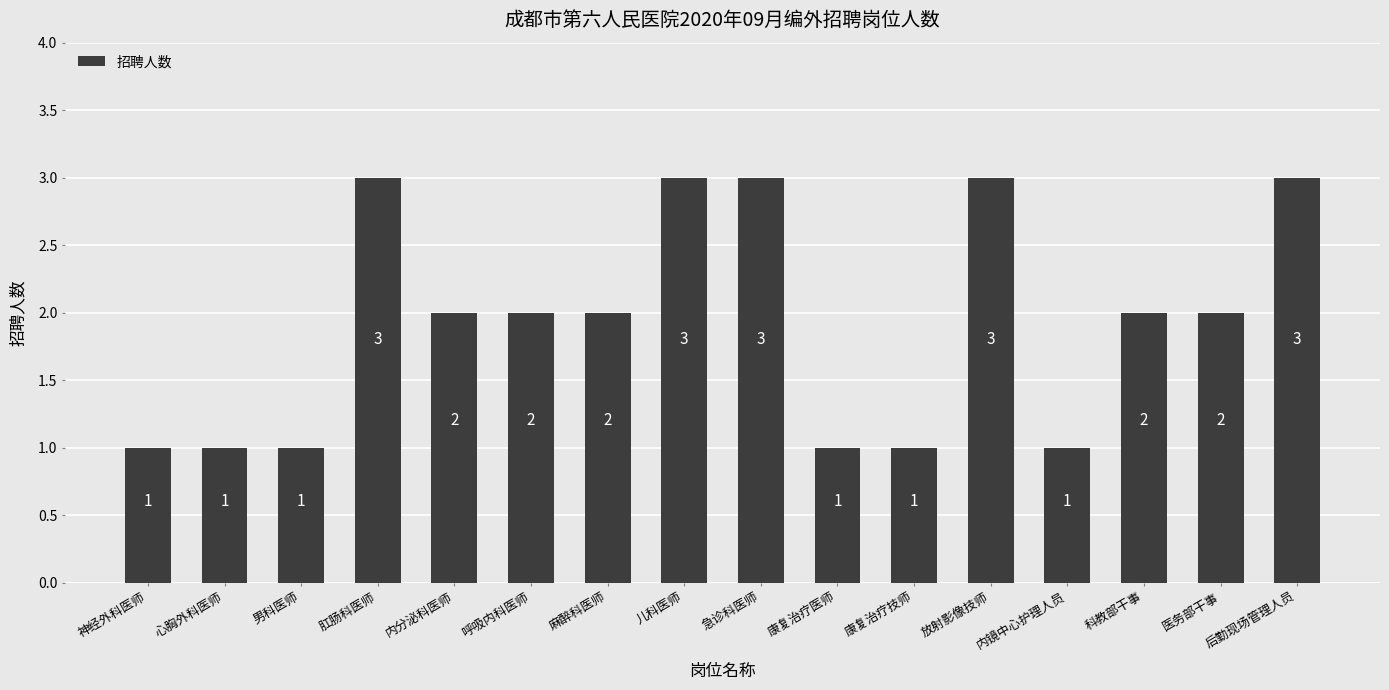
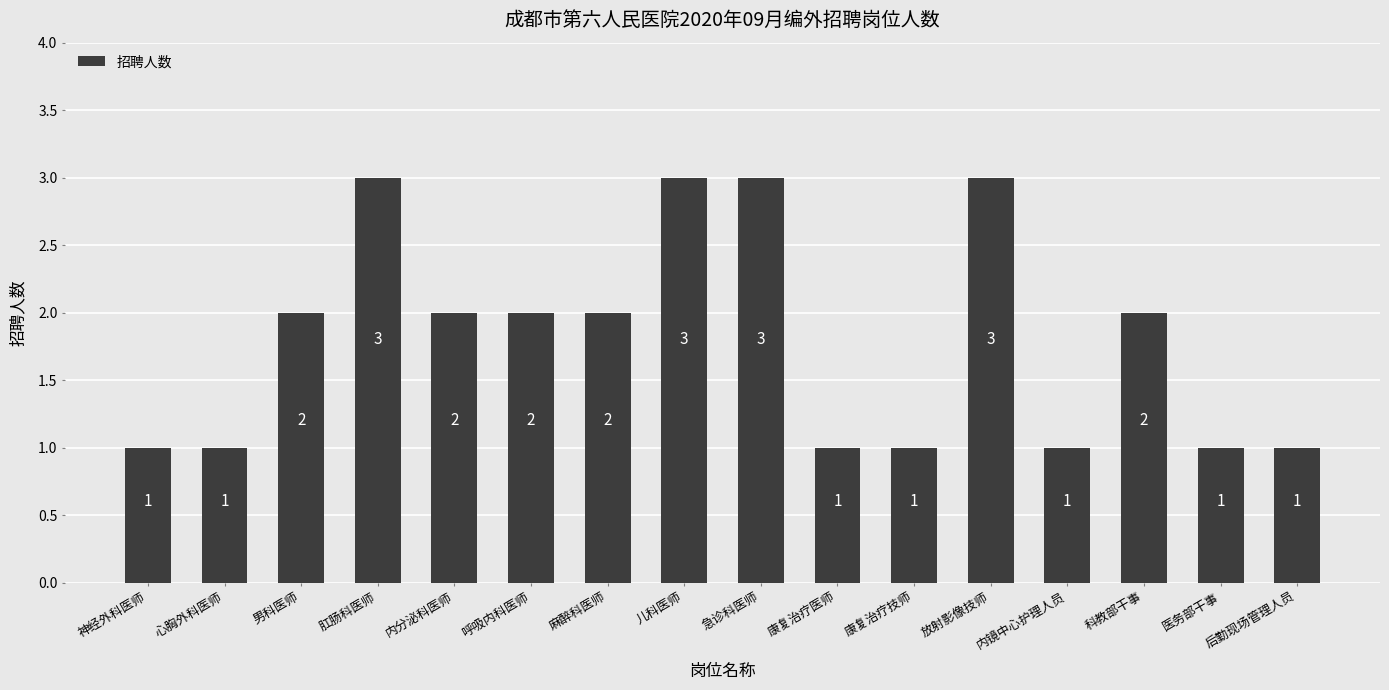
男科医师: 1 -> 2
医务部干事: 2 -> 1
后勤现场管理人员: 3 -> 1
